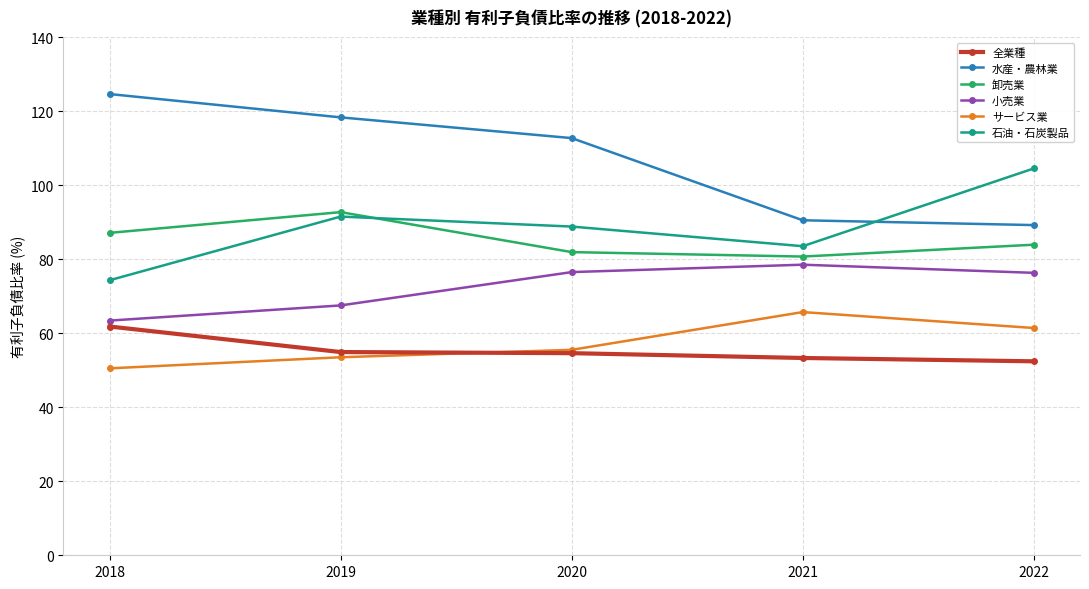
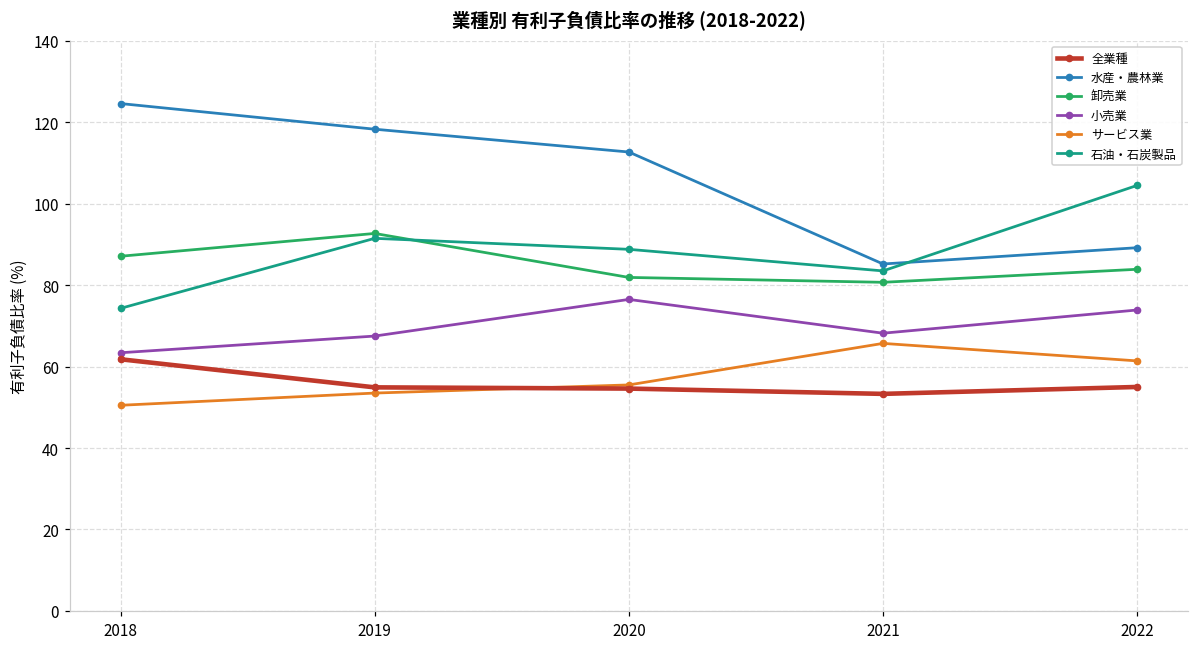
水産・農林業, 2021: 91 -> 85
小売業, 2021: 79 -> 68
全業種, 2022: 52 -> 55
小売業, 2022: 76 -> 74
